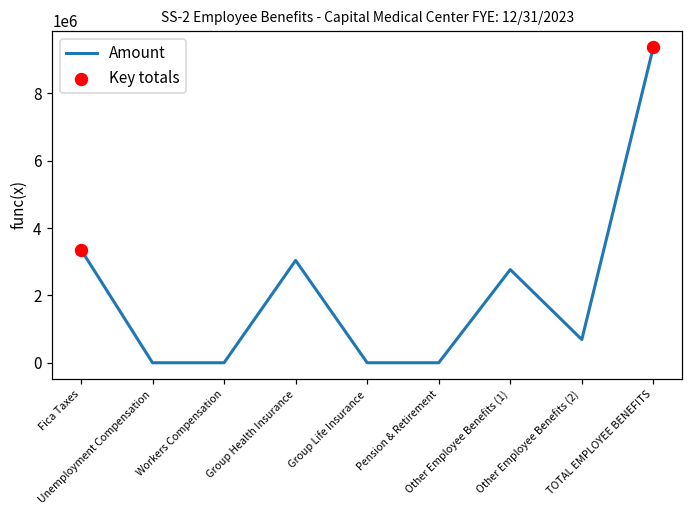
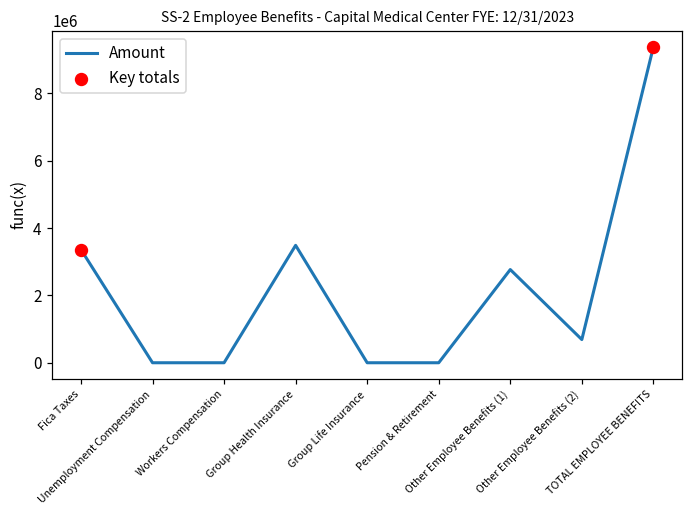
Amount, Group Health Insurance: 3000000 -> 3500000
